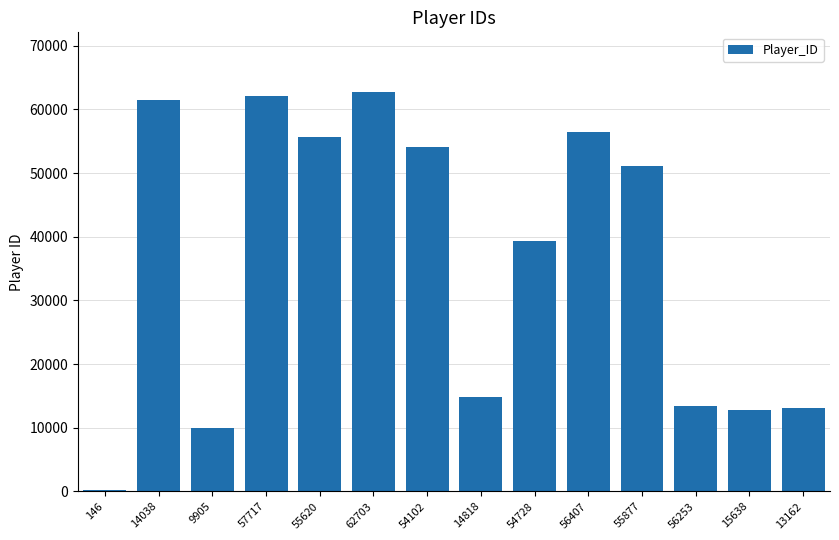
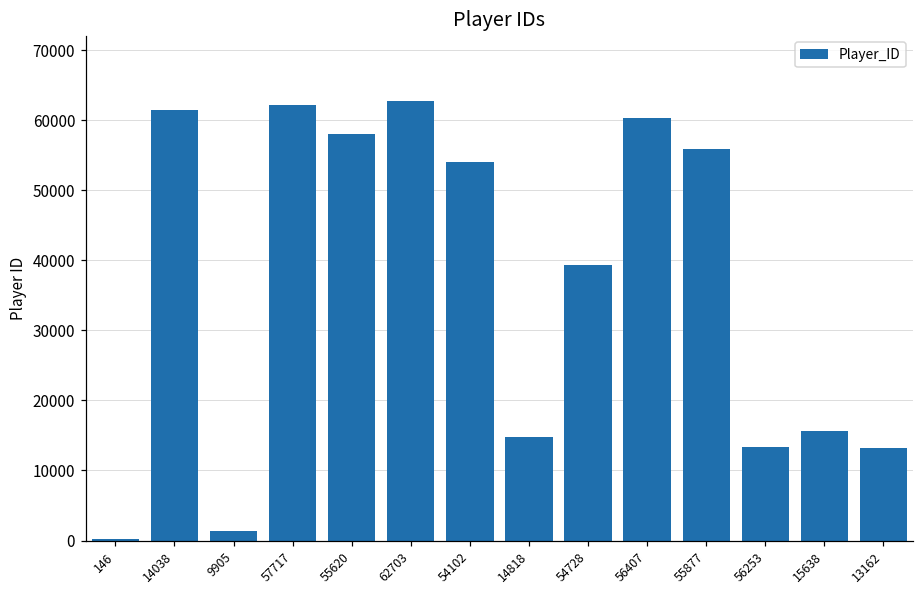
9905: 10000 -> 1000
55620: 56000 -> 58000
56407: 56000 -> 60000
55877: 51000 -> 56000
15638: 13000 -> 16000
